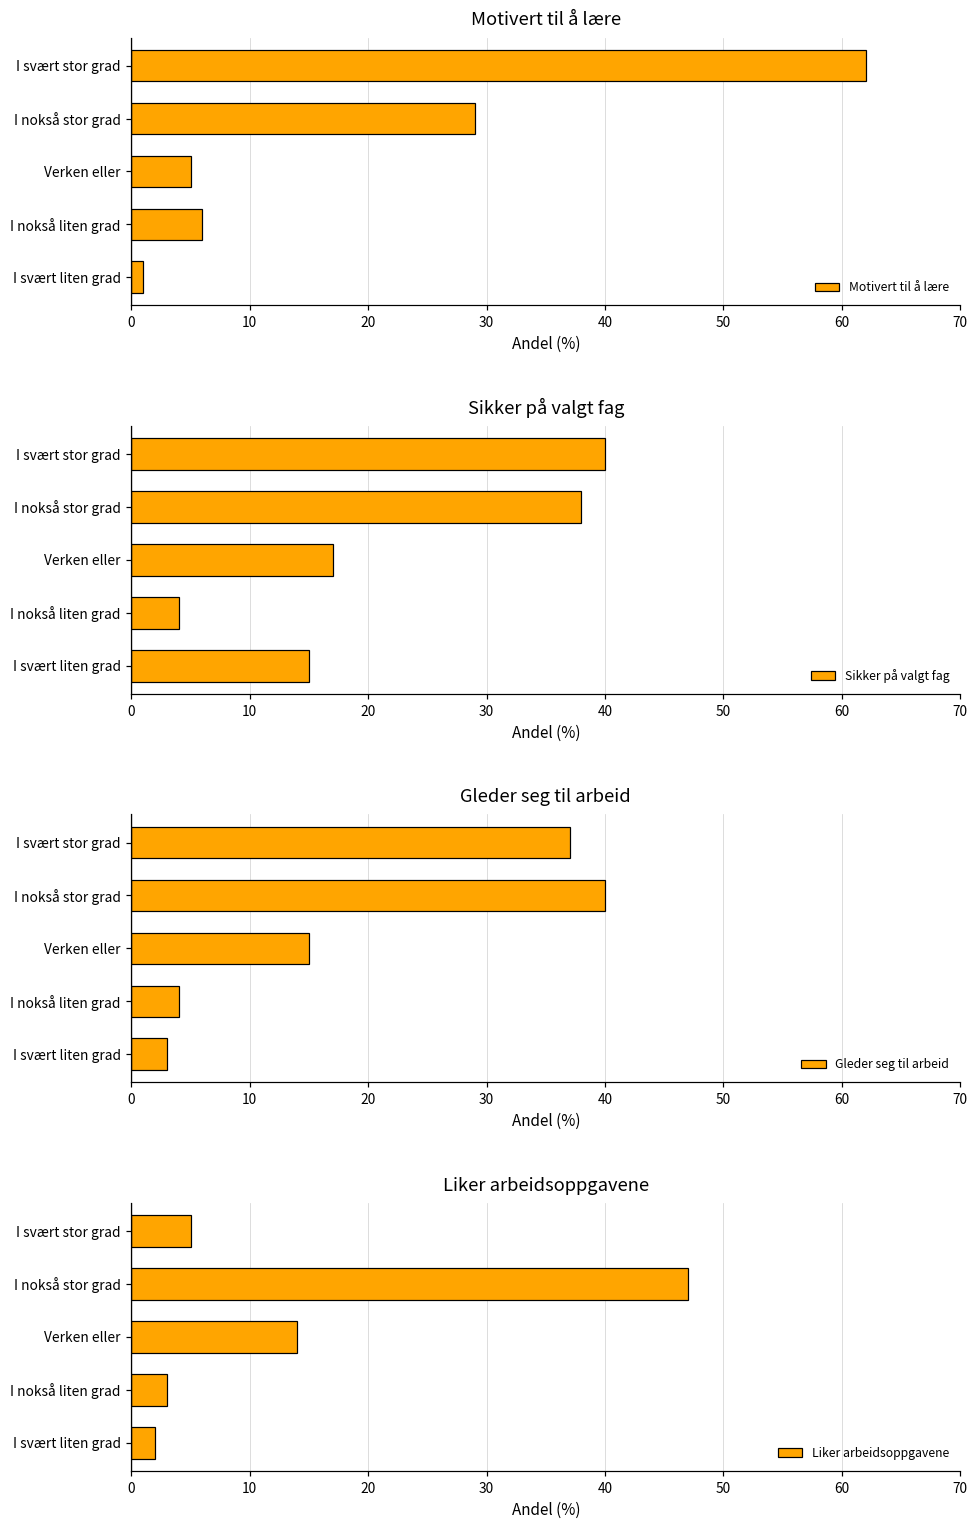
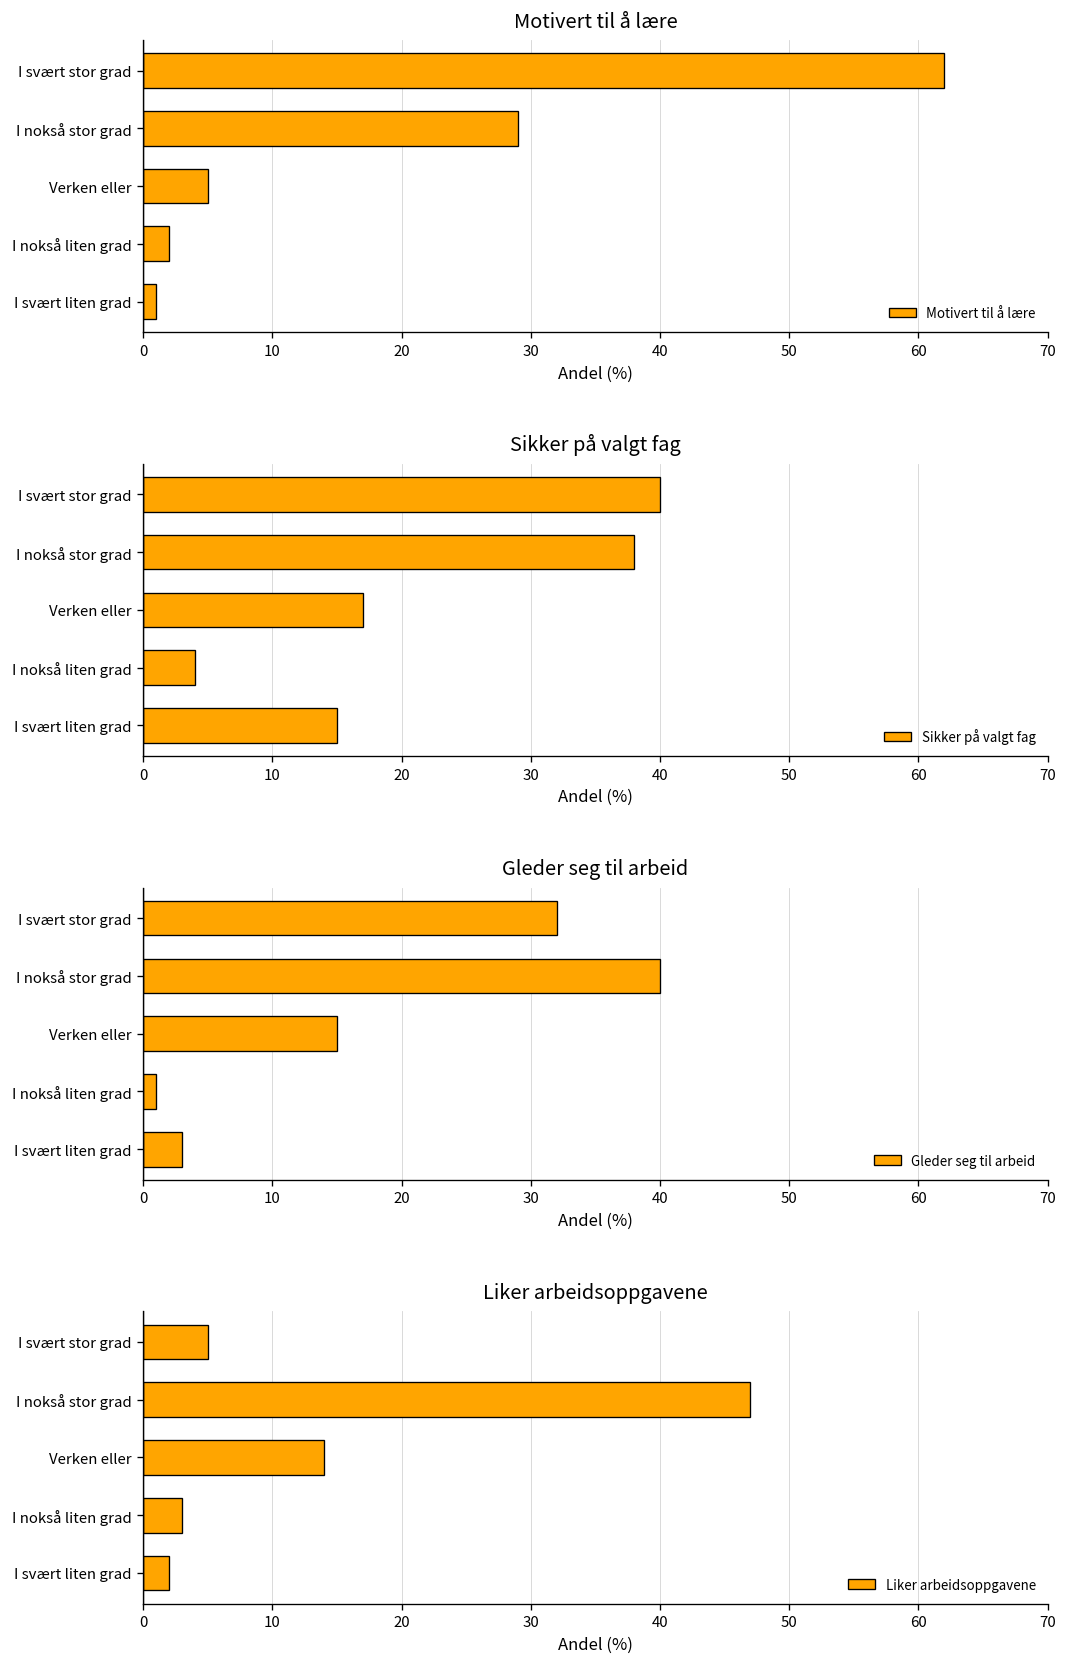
Motivert til å lære, I nokså liten grad: 6 -> 2
Gleder seg til arbeid, I svært stor grad: 37 -> 32
Gleder seg til arbeid, I nokså liten grad: 4 -> 1
